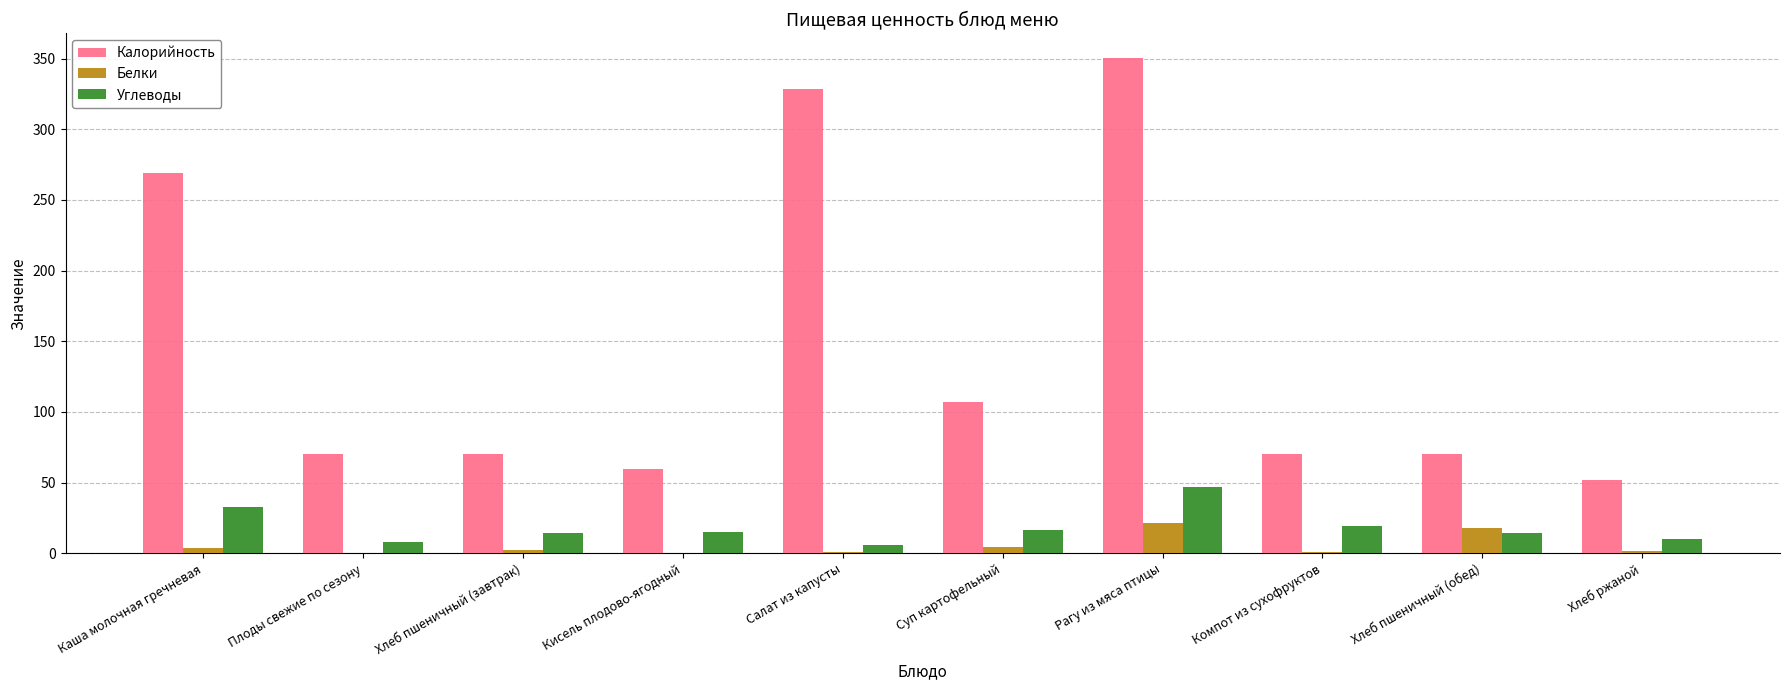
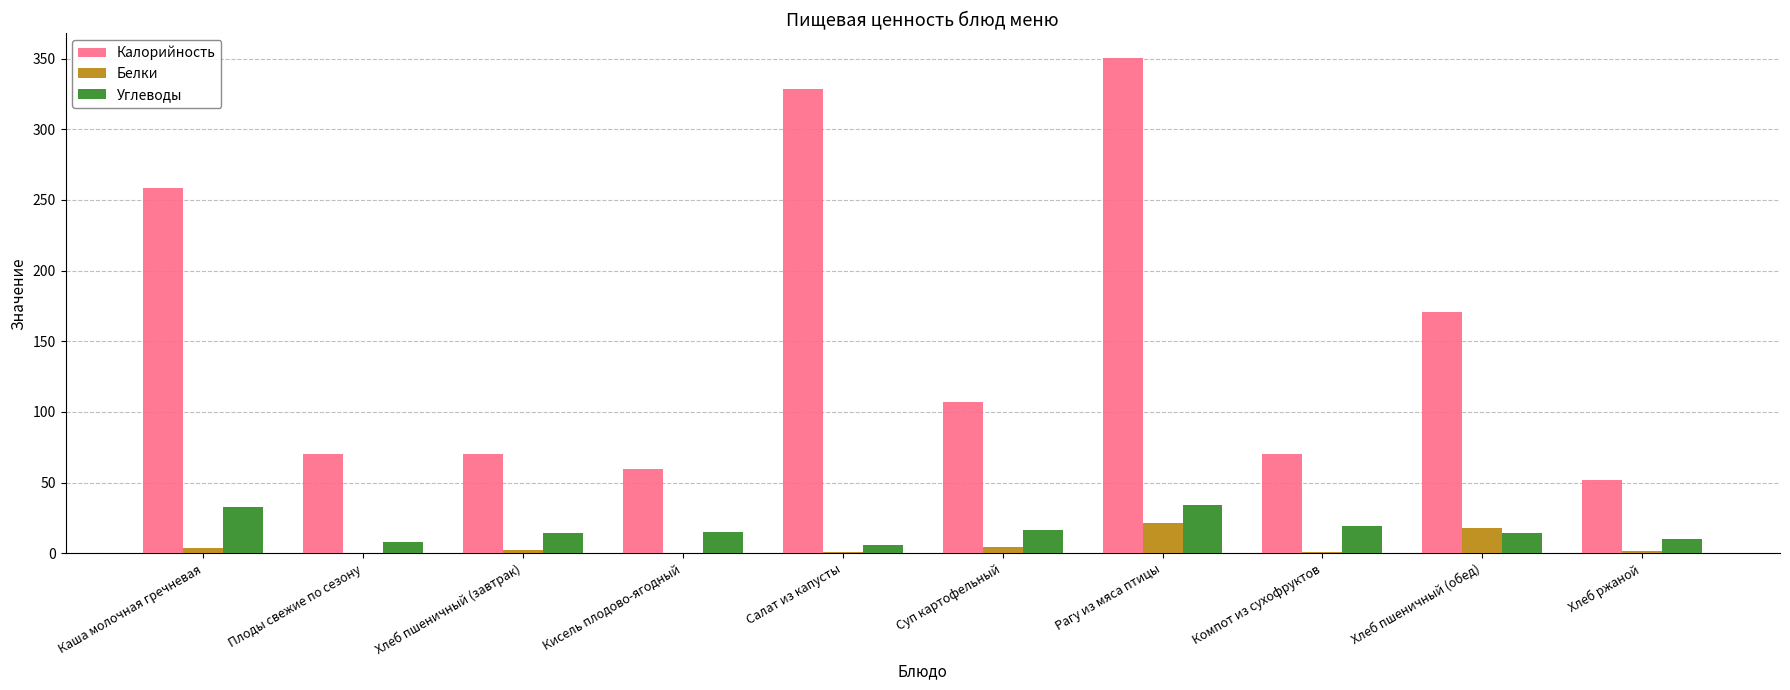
Калорийность, Каша молочная гречневая: 269 -> 259
Углеводы, Рагу из мяса птицы: 47 -> 34
Калорийность, Хлеб пшеничный (обед): 71 -> 171
